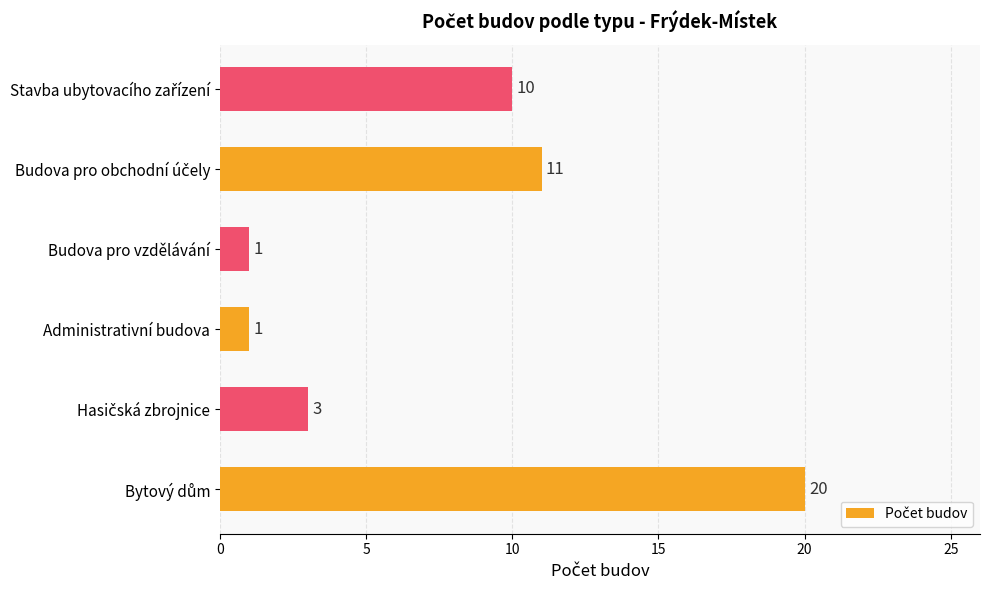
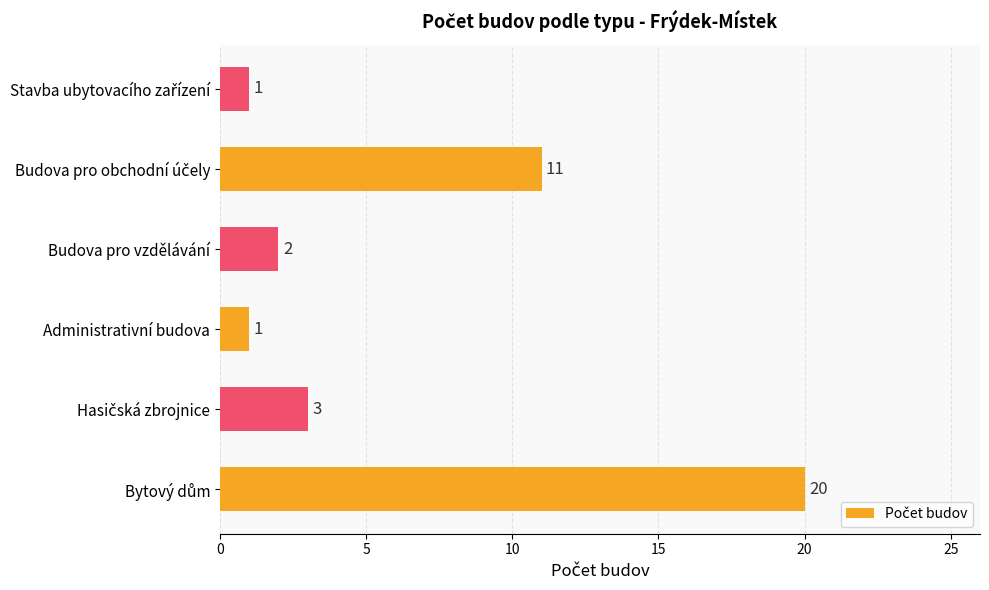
Stavba ubytovacího zařízení: 10 -> 1
Budova pro vzdělávání: 1 -> 2
